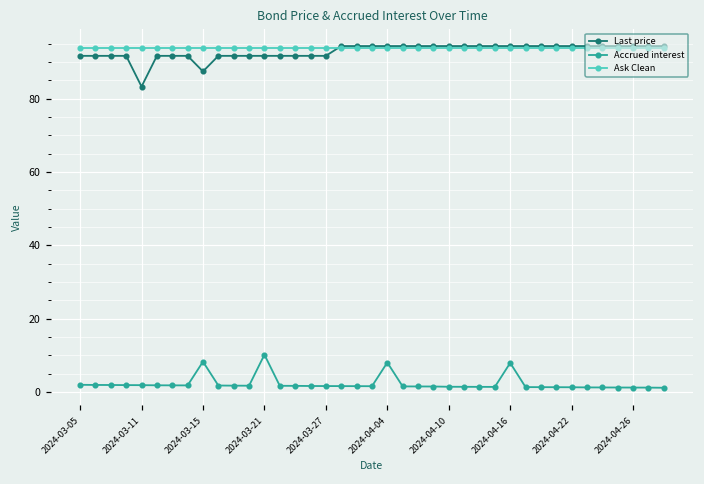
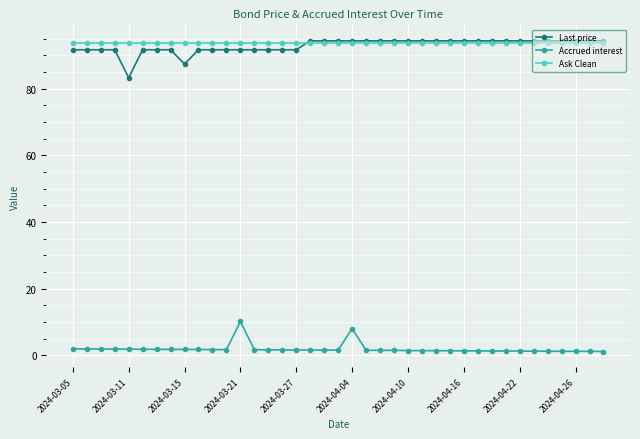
Accrued interest, 2024-03-15: 8 -> 2
Accrued interest, 2024-04-16: 8 -> 1
